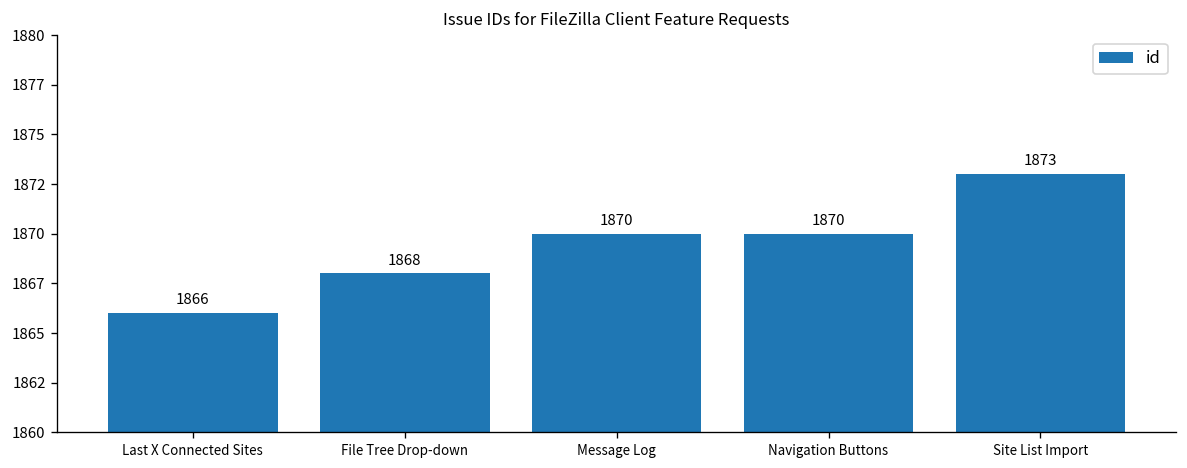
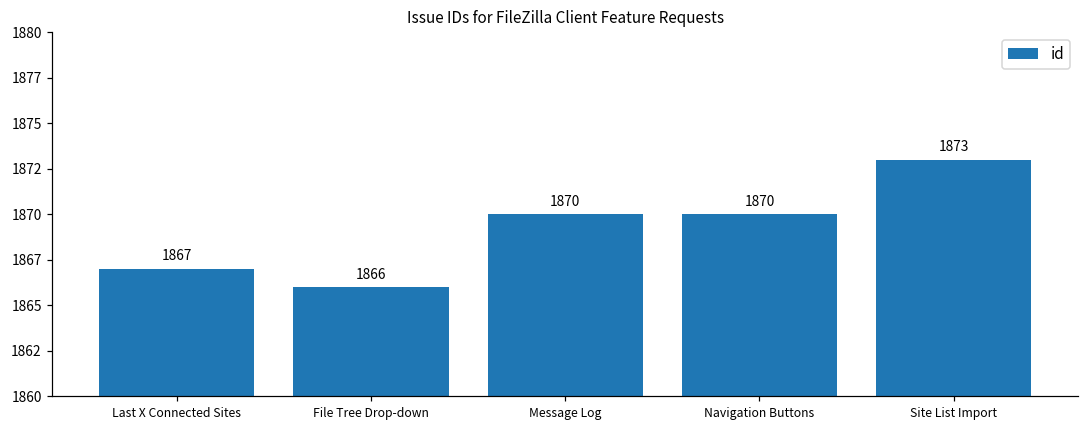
Last X Connected Sites: 1866 -> 1867
File Tree Drop-down: 1868 -> 1866
